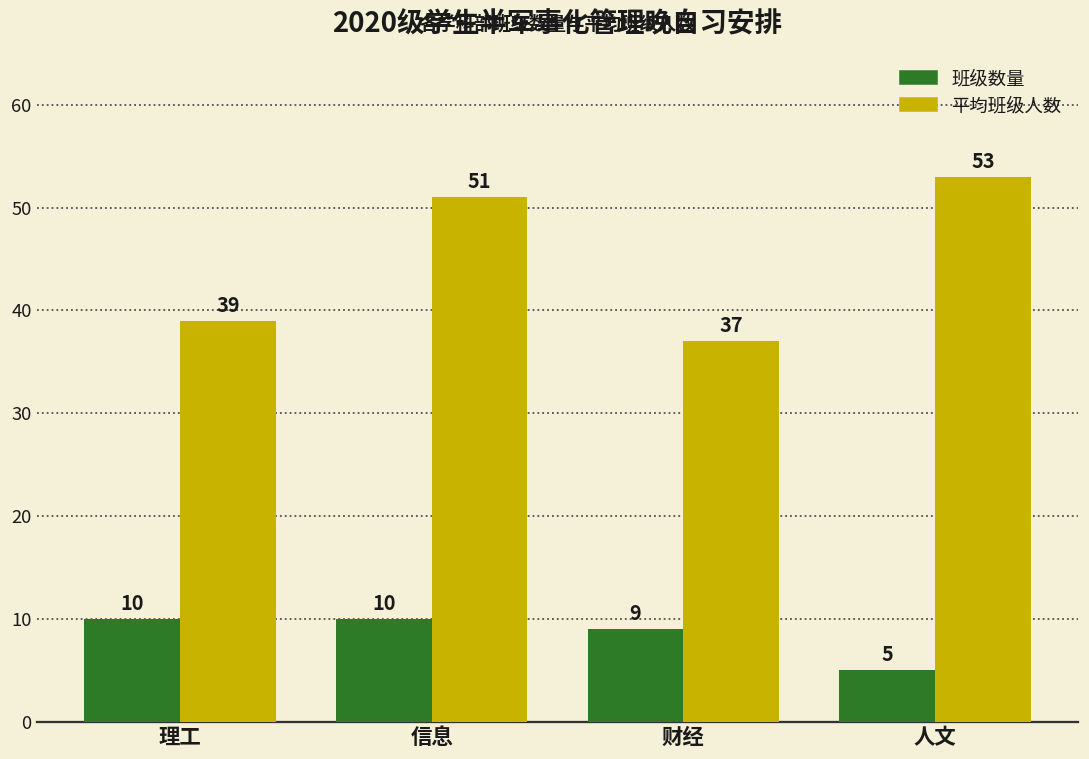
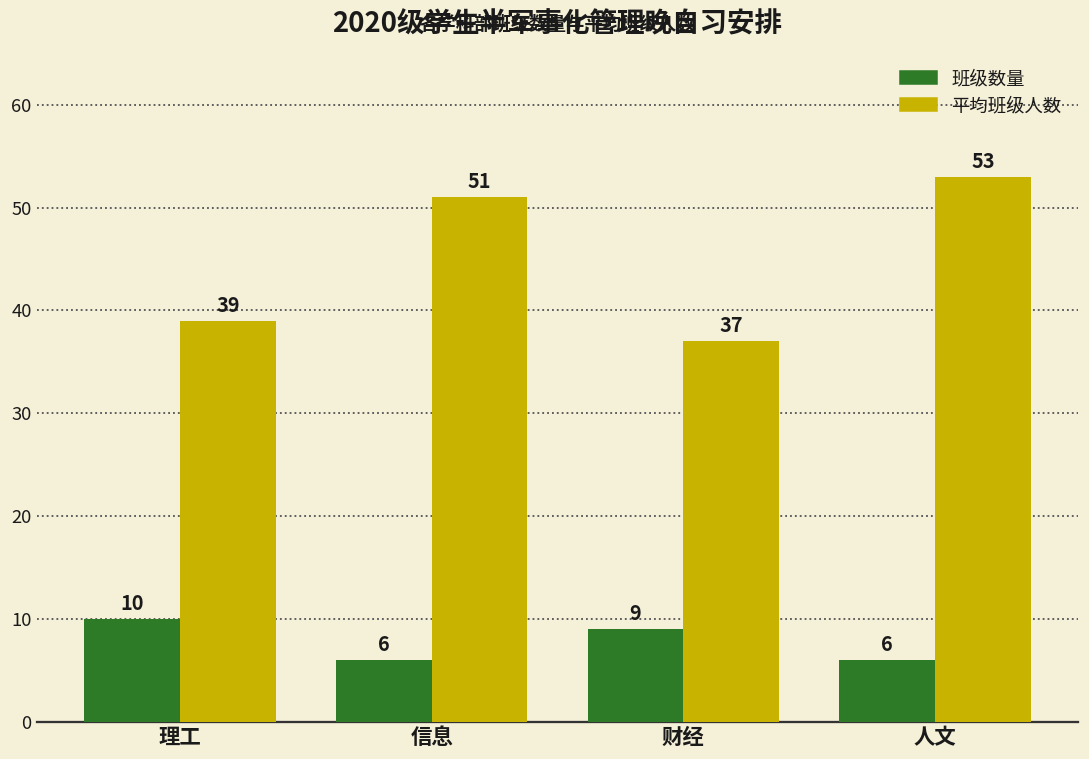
班级数量, 信息: 10 -> 6
班级数量, 人文: 5 -> 6
